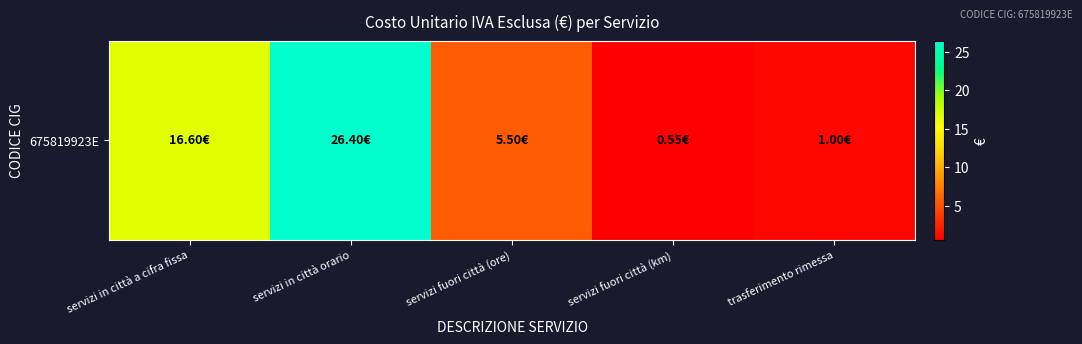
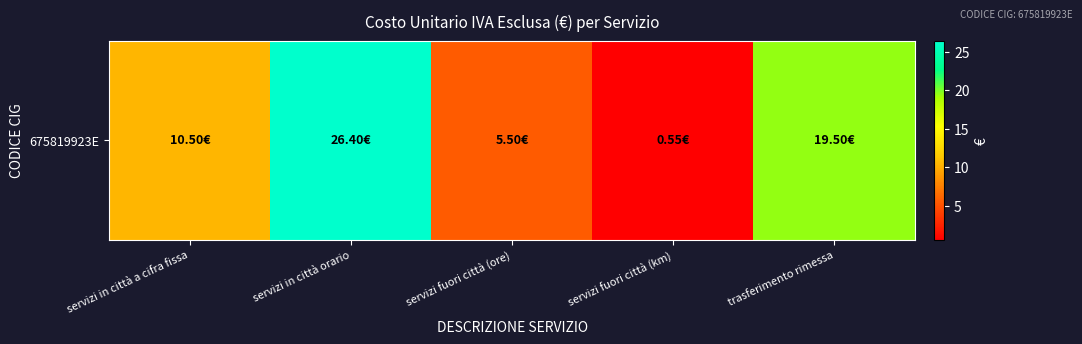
675819923E, servizi in città a cifra fissa: 16.60€ -> 10.50€
675819923E, trasferimento rimessa: 1.00€ -> 19.50€
